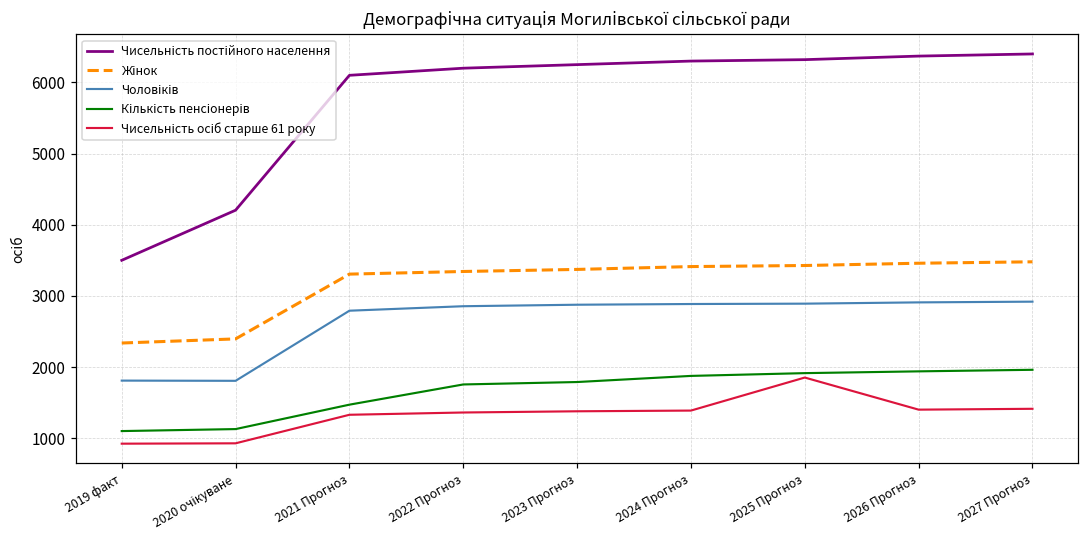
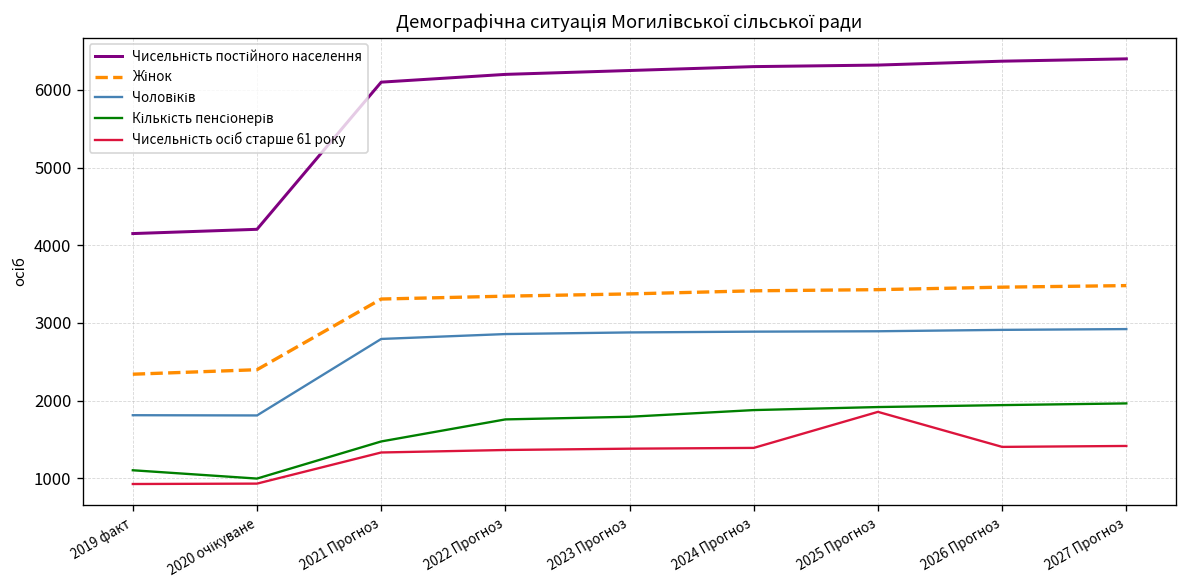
Чисельність постійного населення, 2019 факт: 3500 -> 4200
Кількість пенсіонерів, 2020 очікуване: 1100 -> 1000
